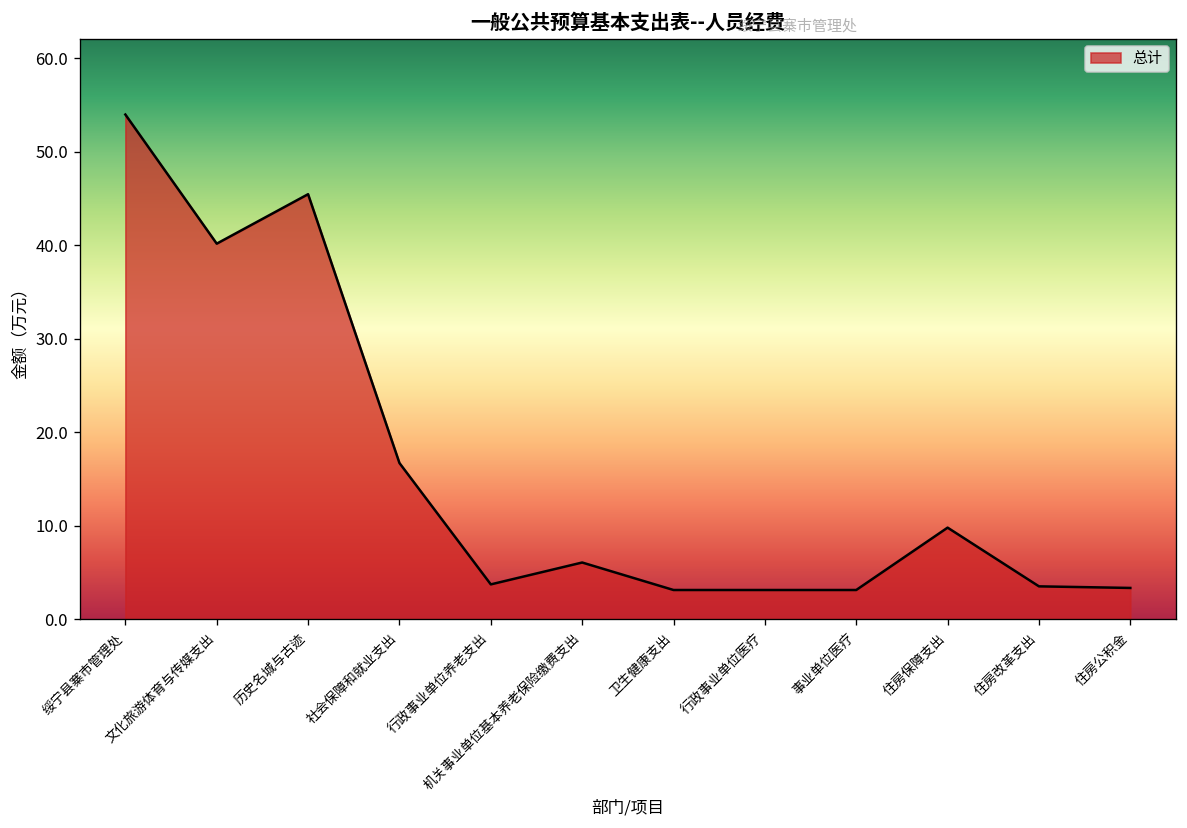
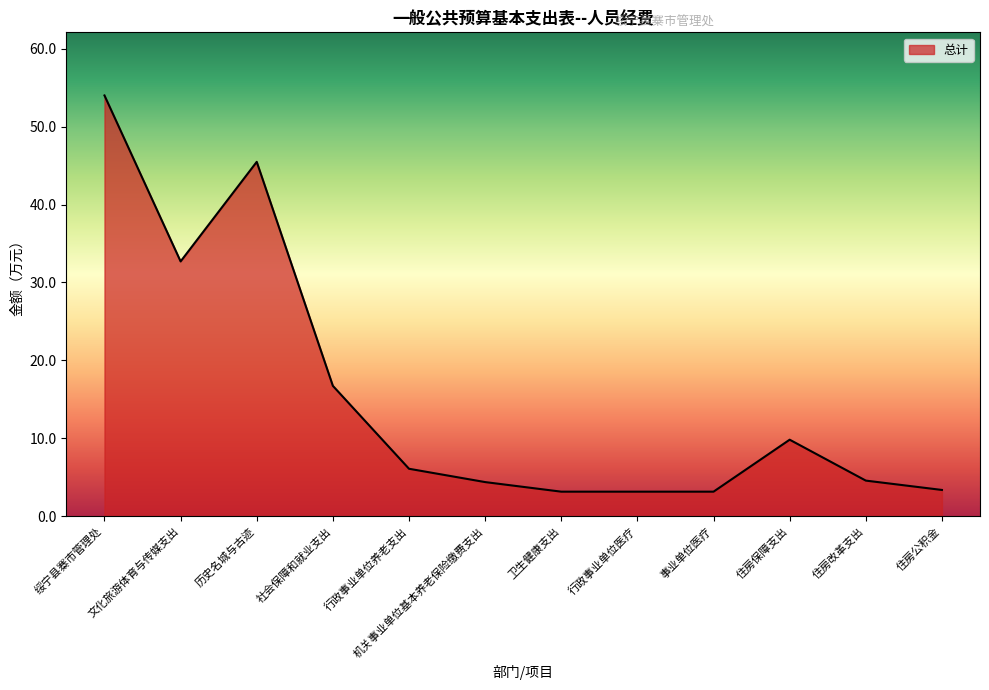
文化旅游体育与传媒支出: 40 -> 33
行政事业单位养老支出: 4 -> 6
机关事业单位基本养老保险缴费支出: 6 -> 4
住房改革支出: 4 -> 5
